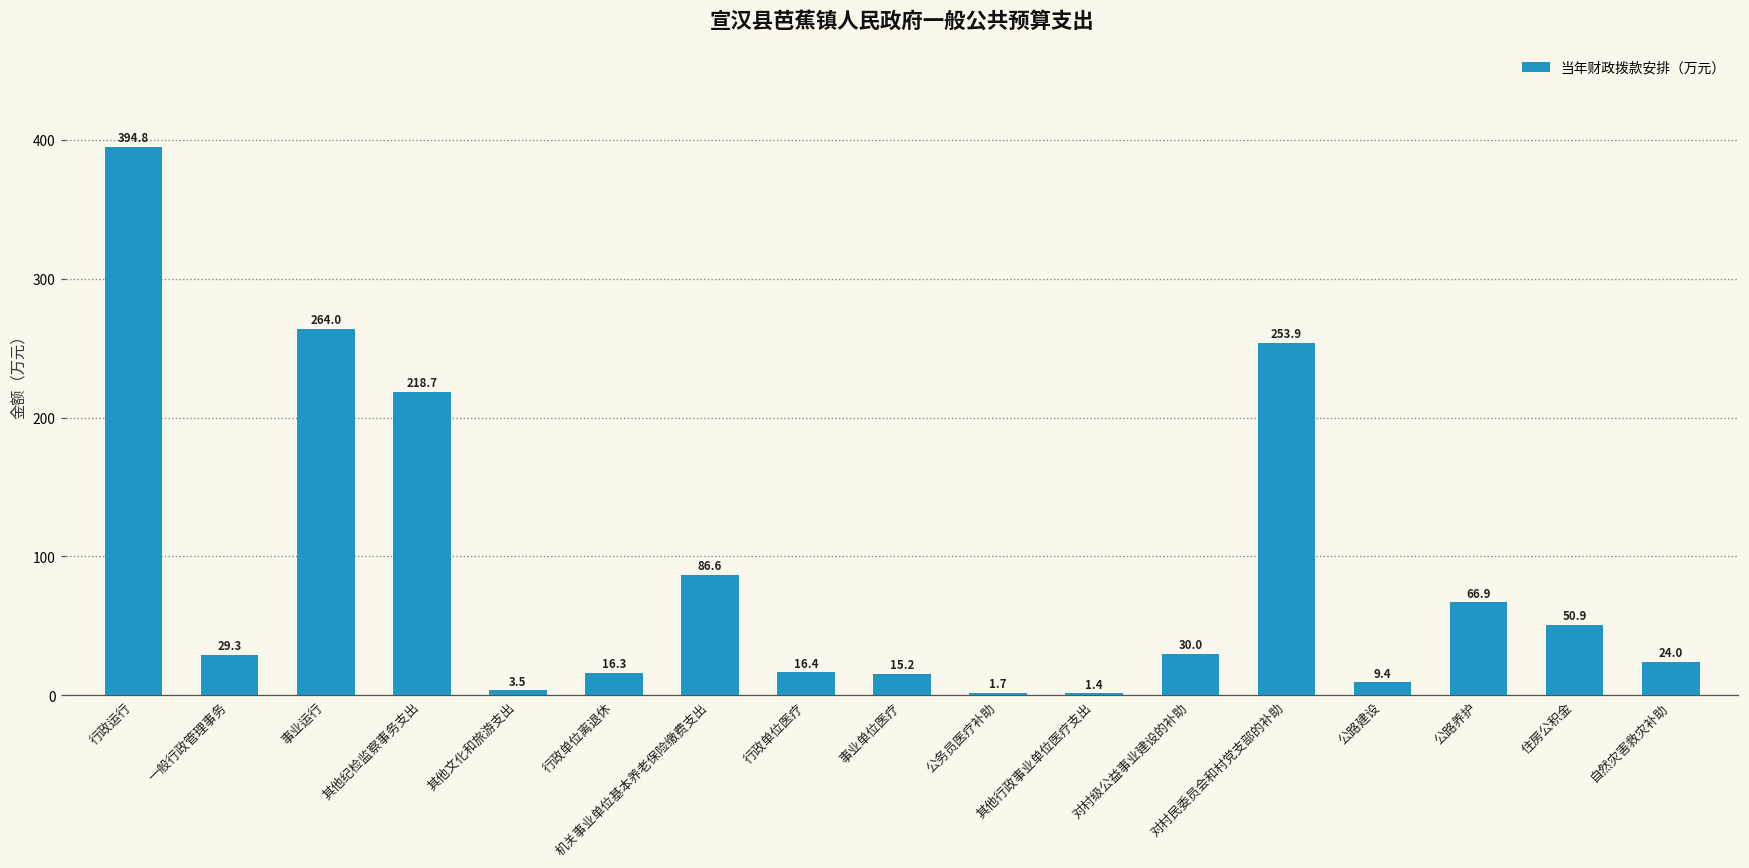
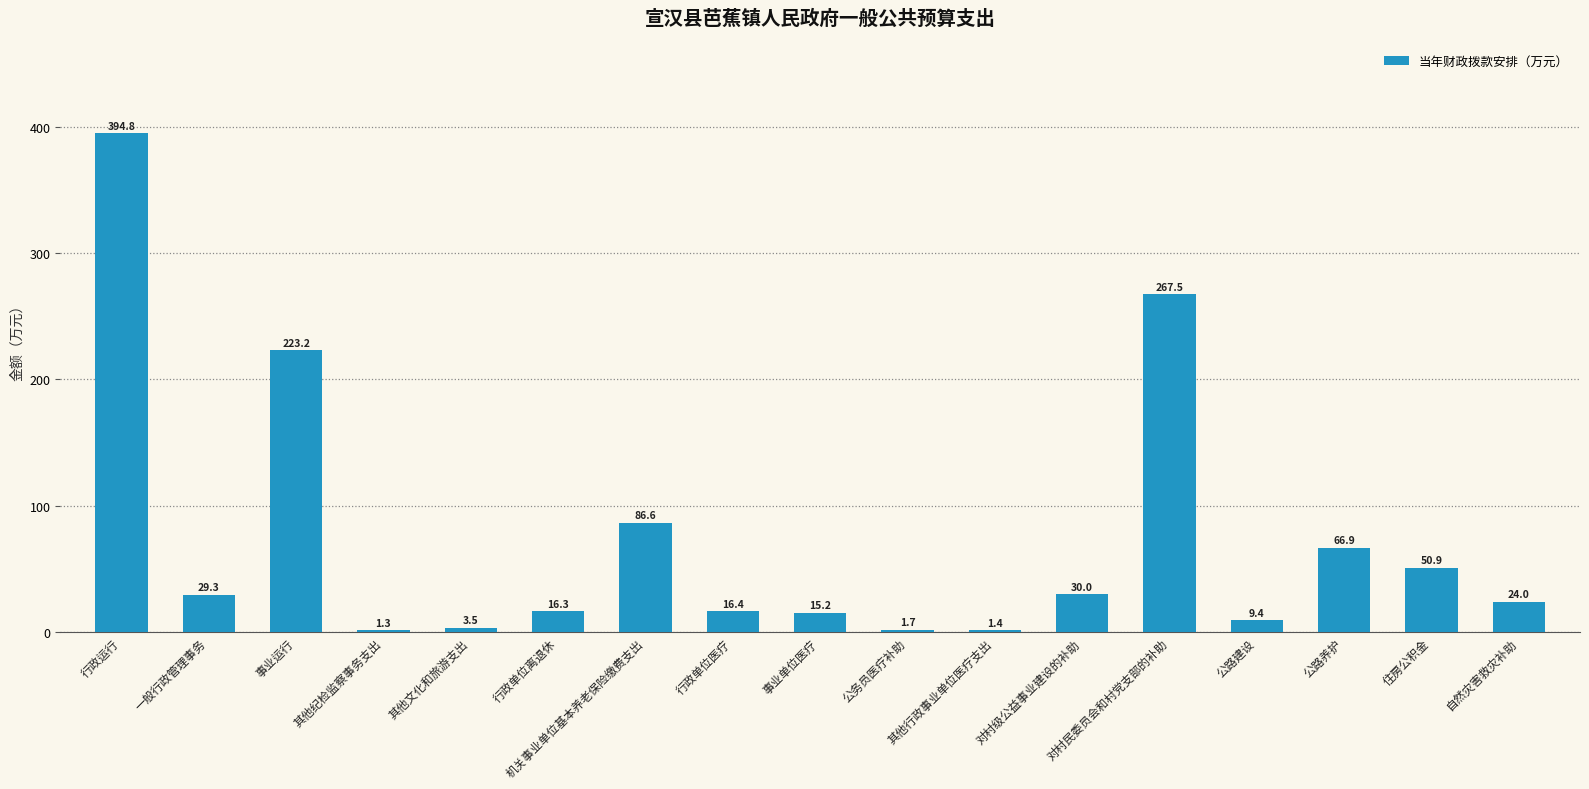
事业运行: 264.0 -> 223.2
其他纪检监察事务支出: 218.7 -> 1.3
对村民委员会和村党支部的补助: 253.9 -> 267.5
